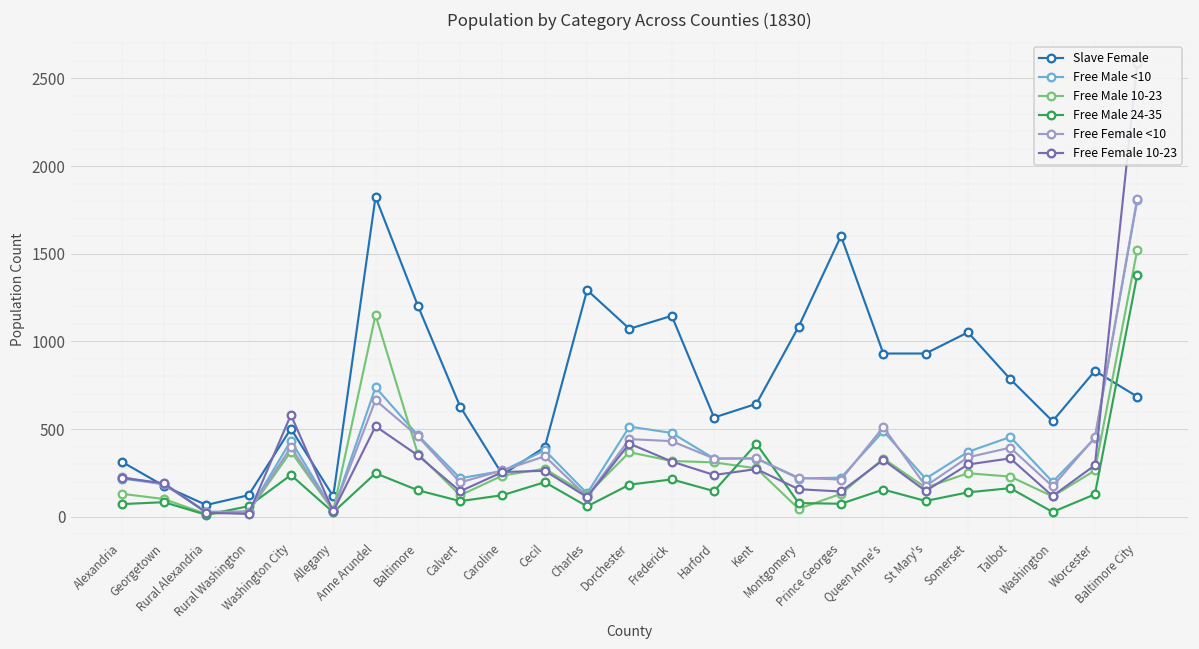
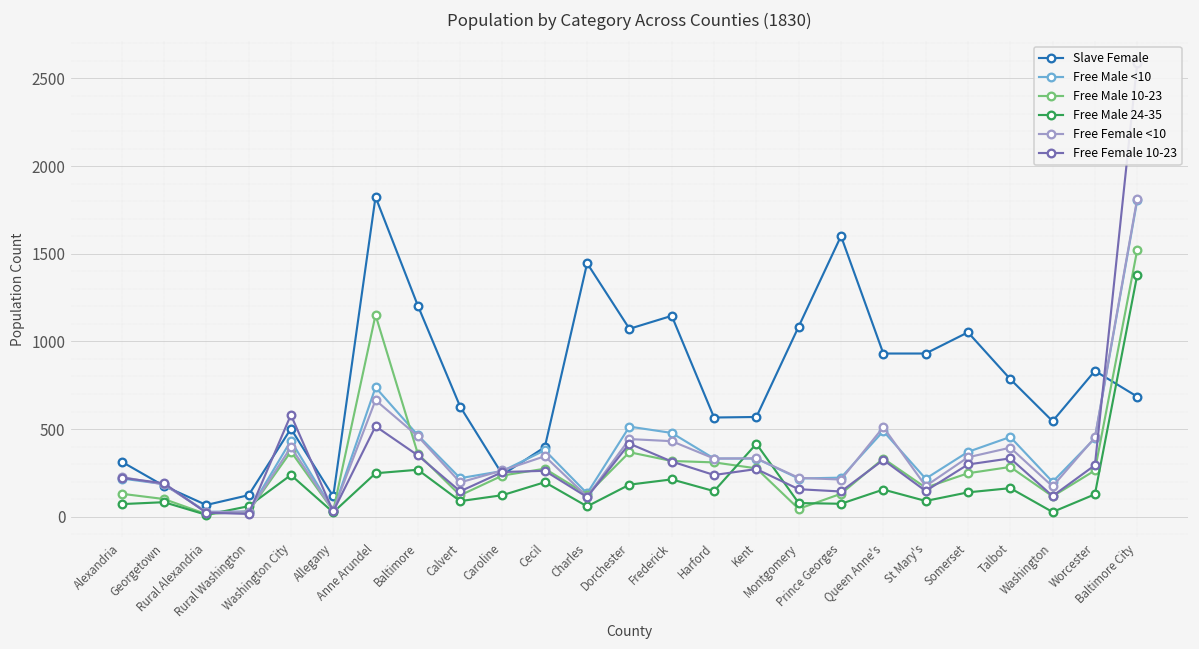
Free Male 24-35, Baltimore: 150 -> 270
Slave Female, Charles: 1290 -> 1450
Slave Female, Kent: 640 -> 570
Free Male 10-23, Talbot: 230 -> 280
